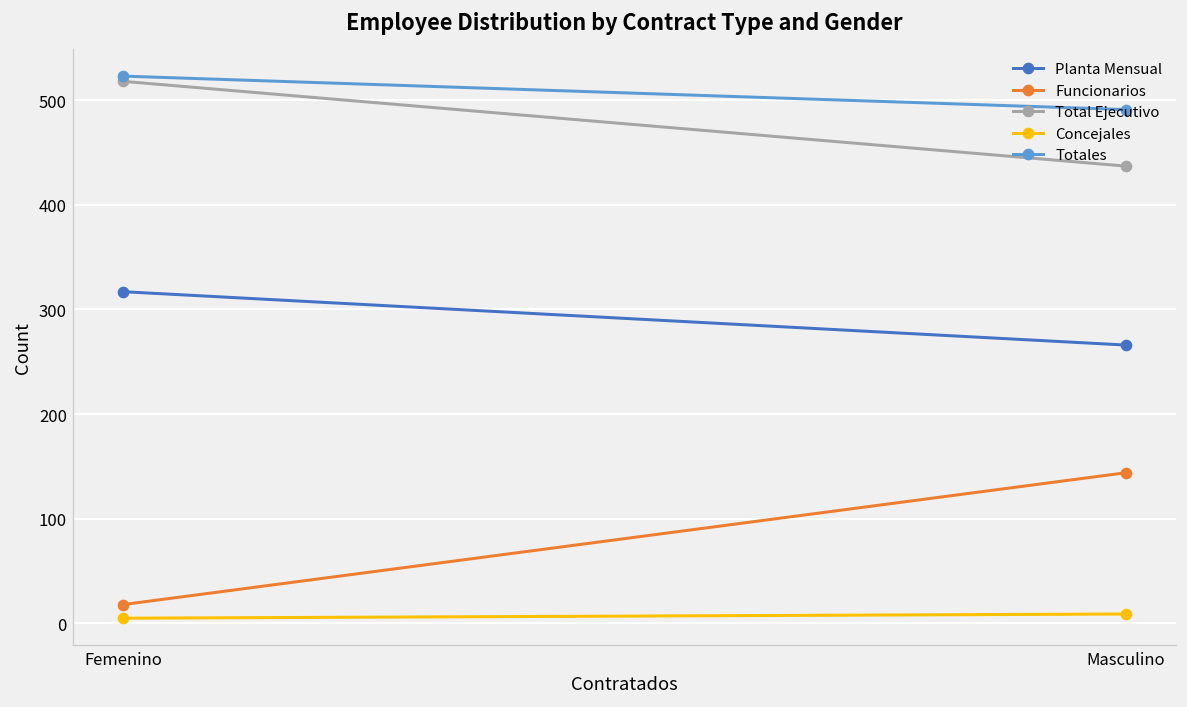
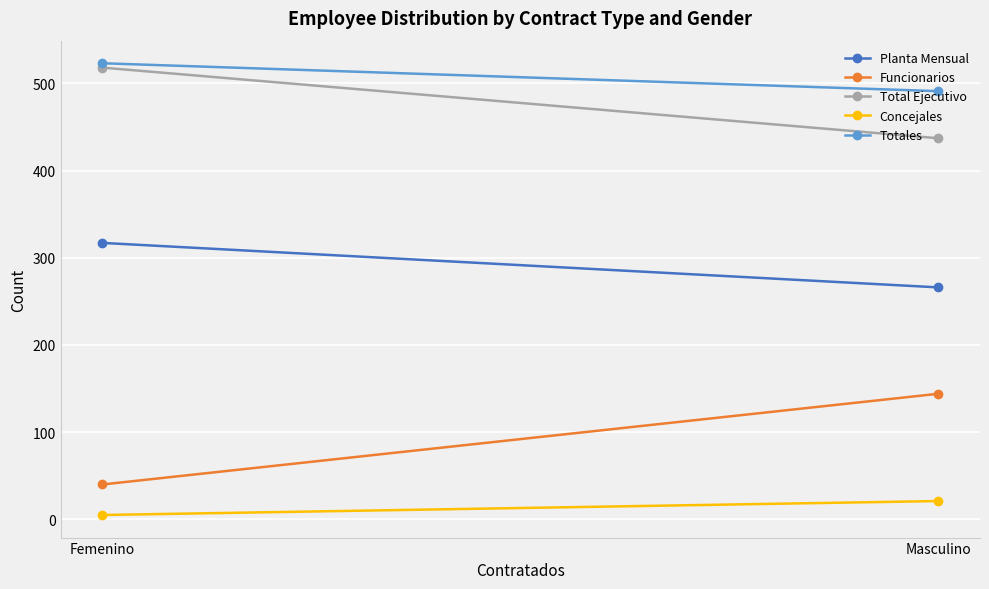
Funcionarios, Femenino: 20 -> 40
Concejales, Masculino: 10 -> 20
